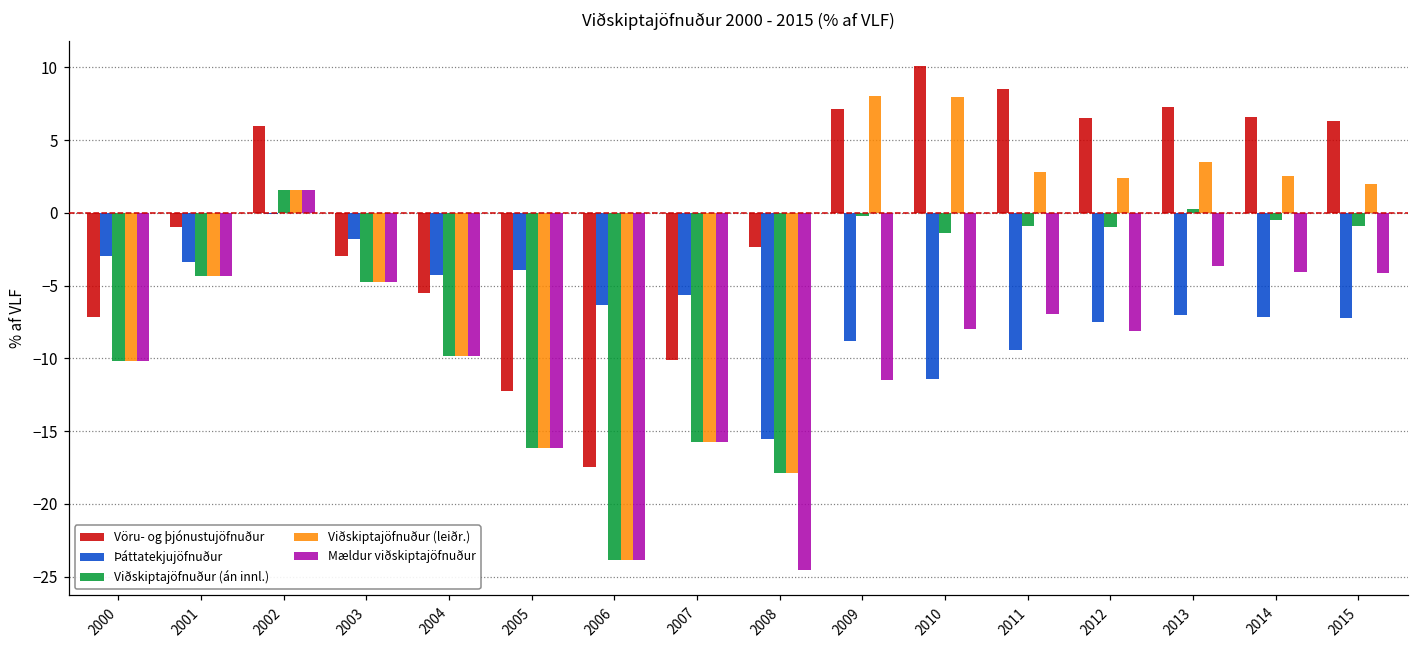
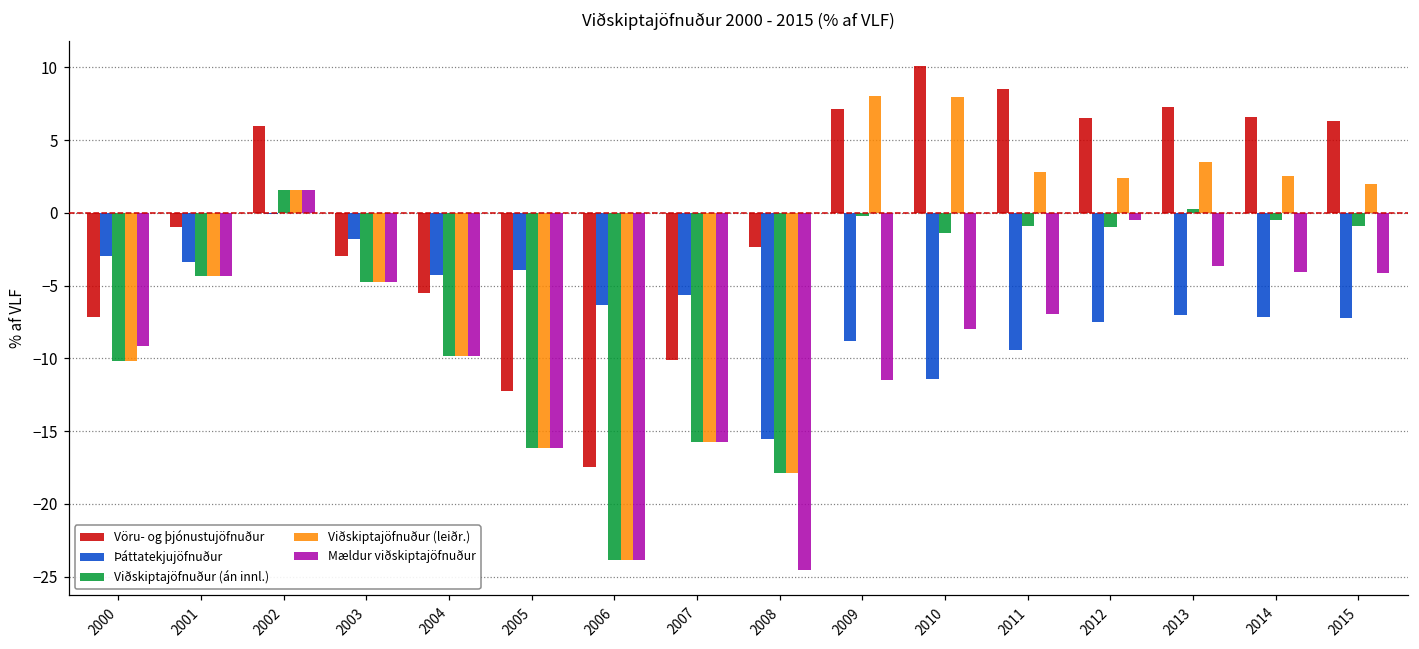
Mældur viðskiptajöfnuður, 2000: -10.2 -> -9.1
Mældur viðskiptajöfnuður, 2012: -8.1 -> -0.5
